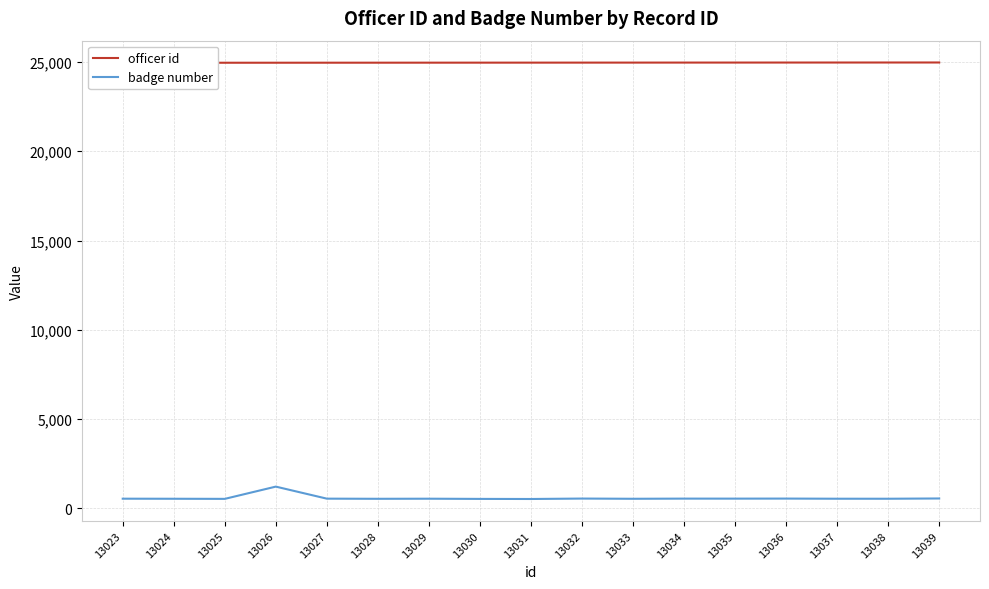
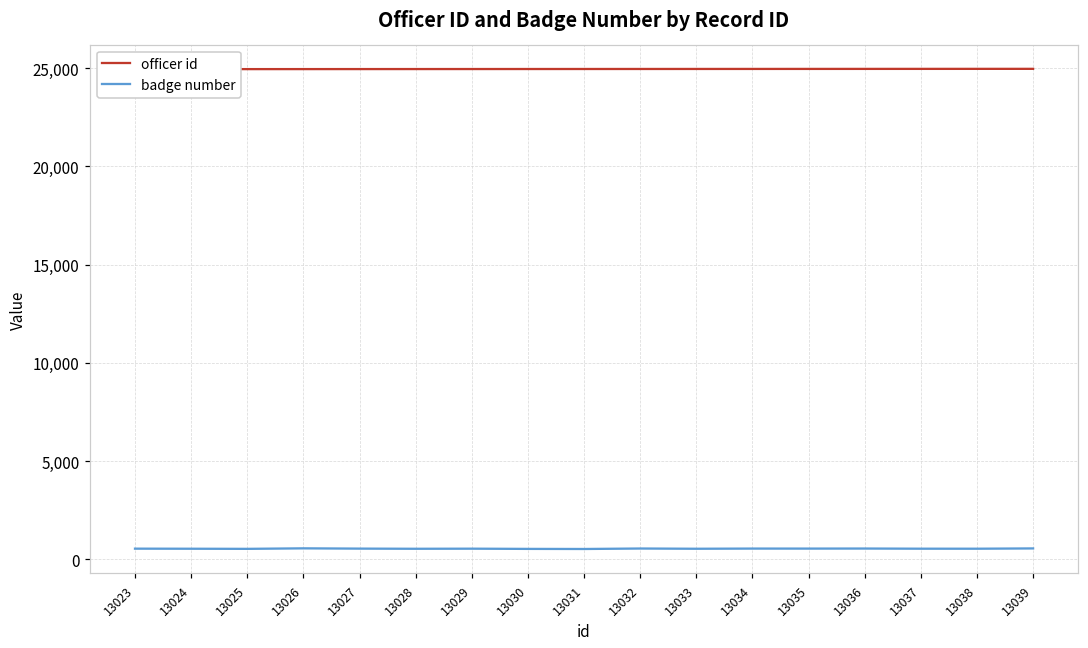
badge number, 13026: 1,200 -> 600
